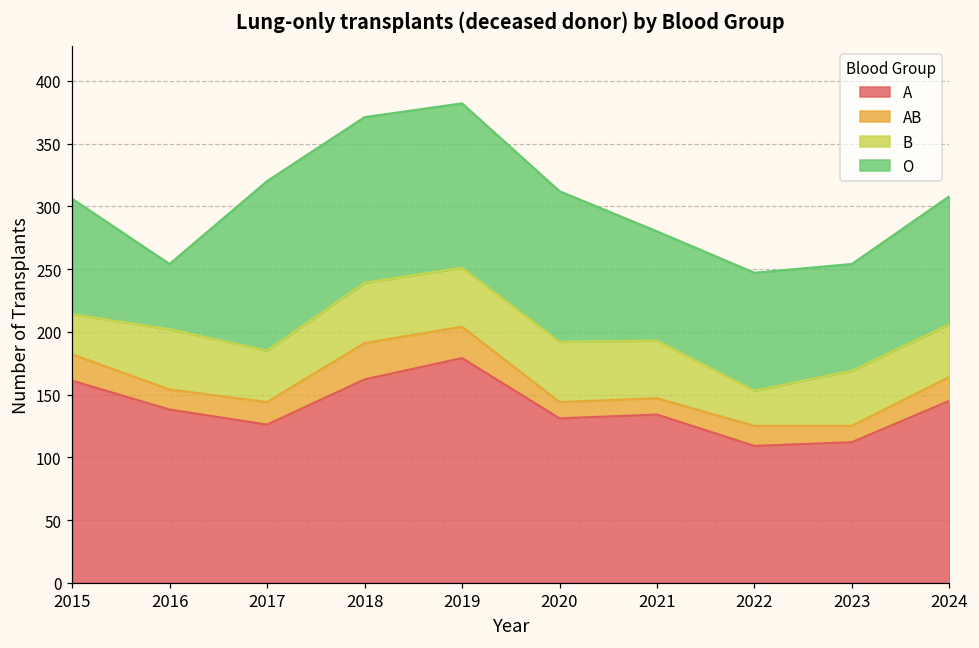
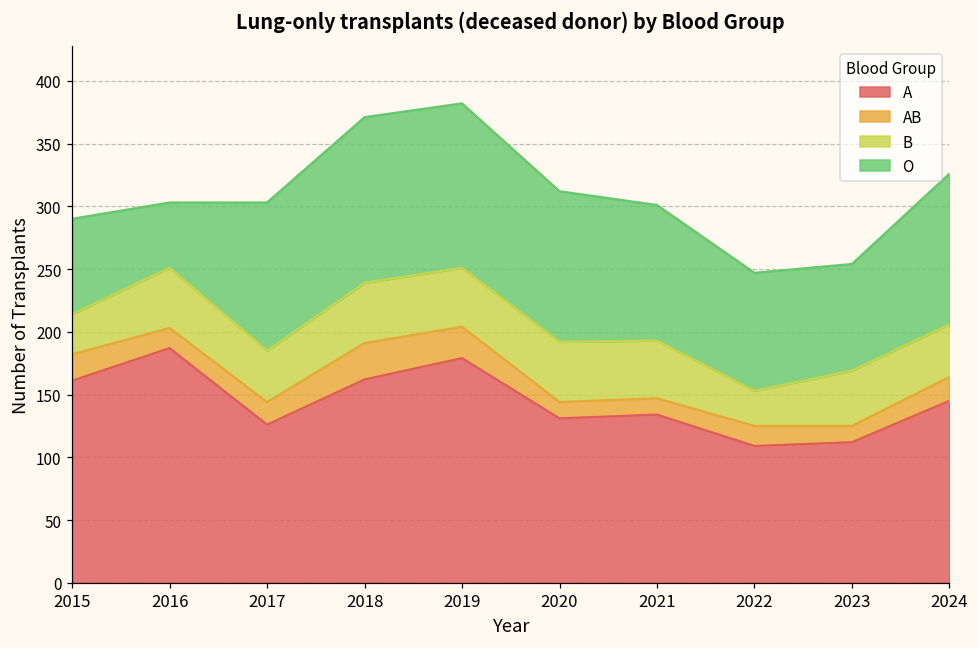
O, 2015: 92 -> 76
A, 2016: 138 -> 187
O, 2017: 135 -> 118
O, 2021: 87 -> 108
O, 2024: 102 -> 120
